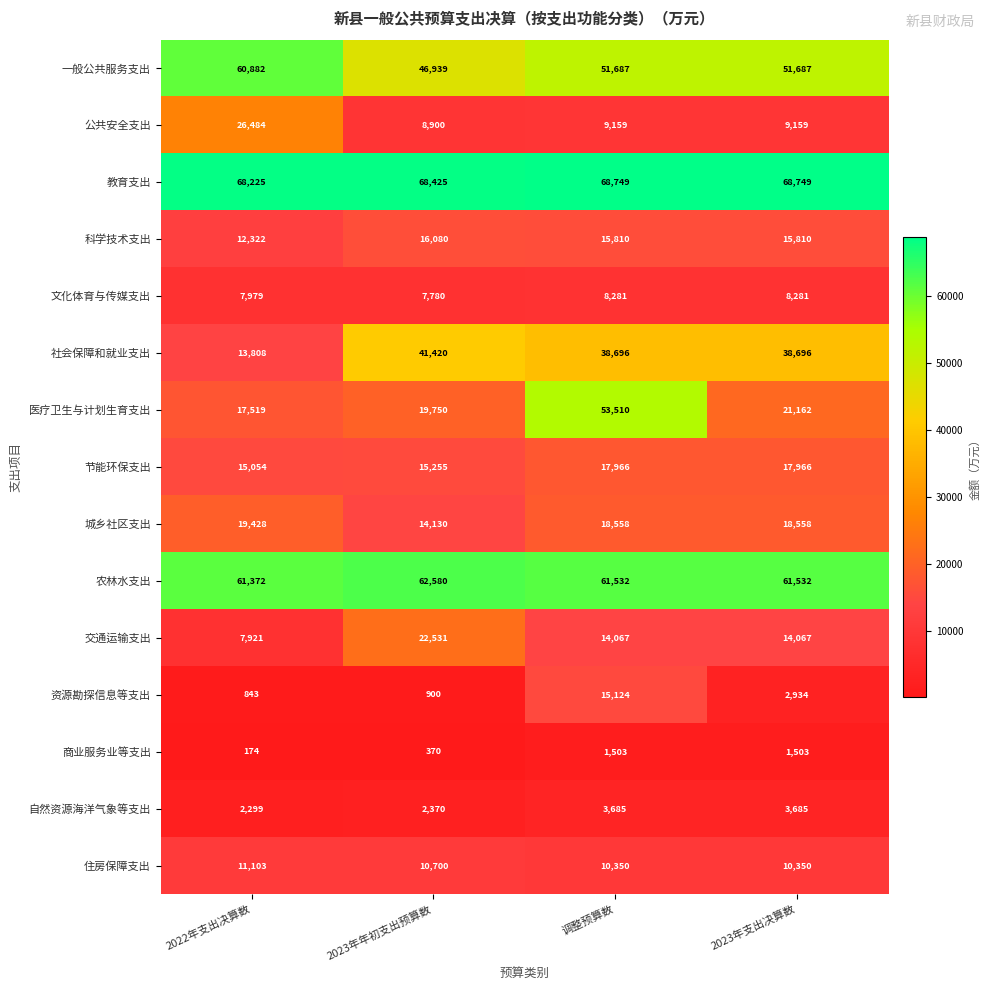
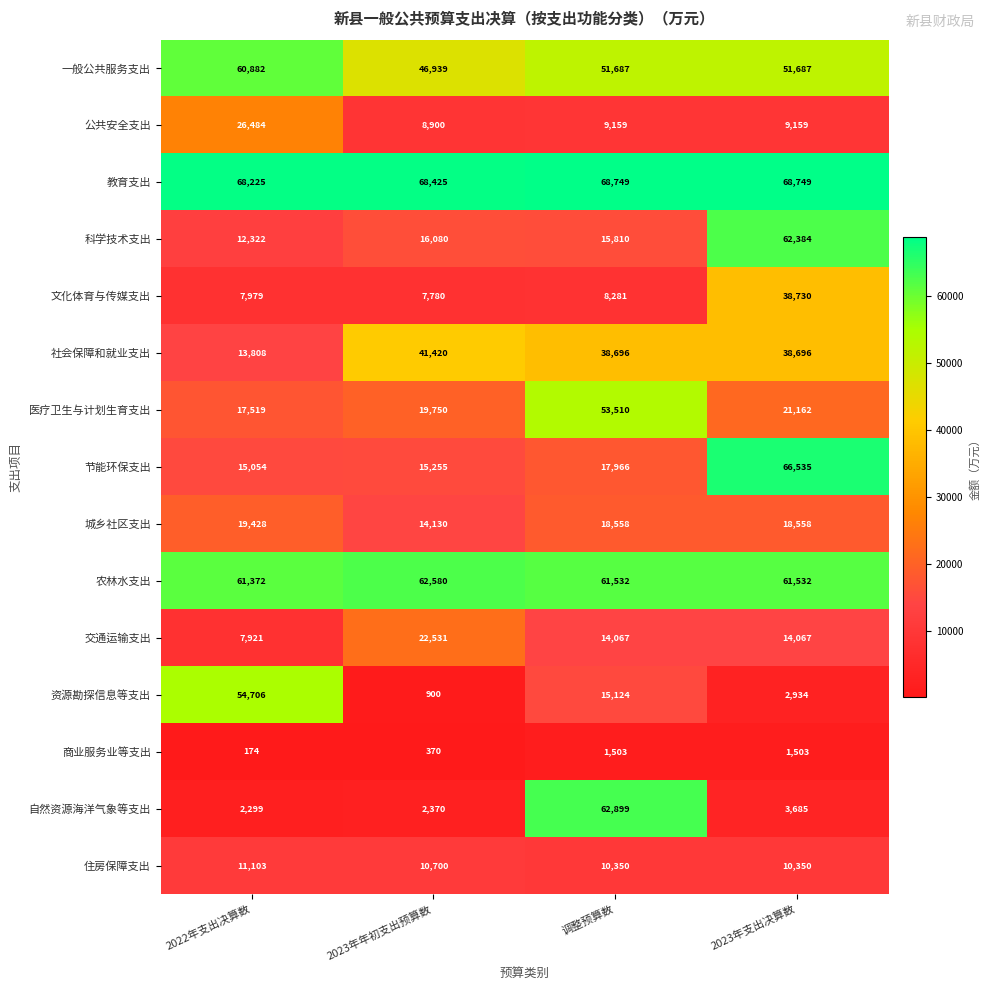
科学技术支出, 2023年支出决算数: 15,810 -> 62,384
文化体育与传媒支出, 2023年支出决算数: 8,281 -> 38,730
节能环保支出, 2023年支出决算数: 17,966 -> 66,535
资源勘探信息等支出, 2022年支出决算数: 843 -> 54,706
自然资源海洋气象等支出, 调整预算数: 3,685 -> 62,899
